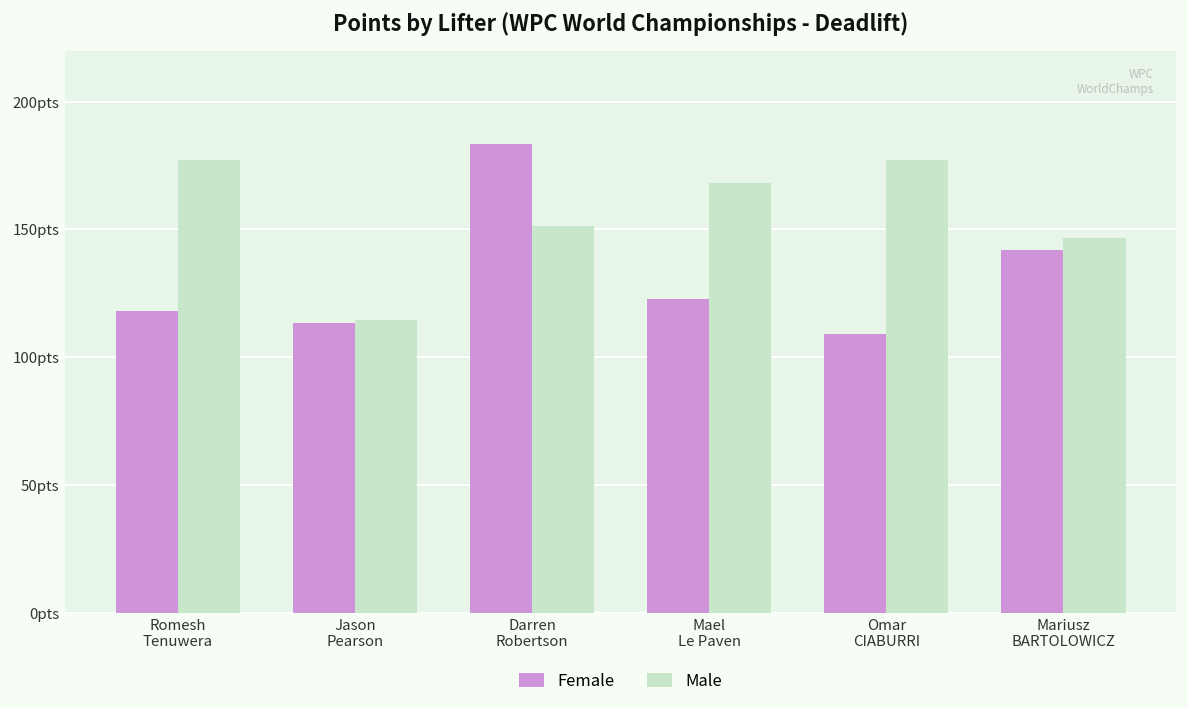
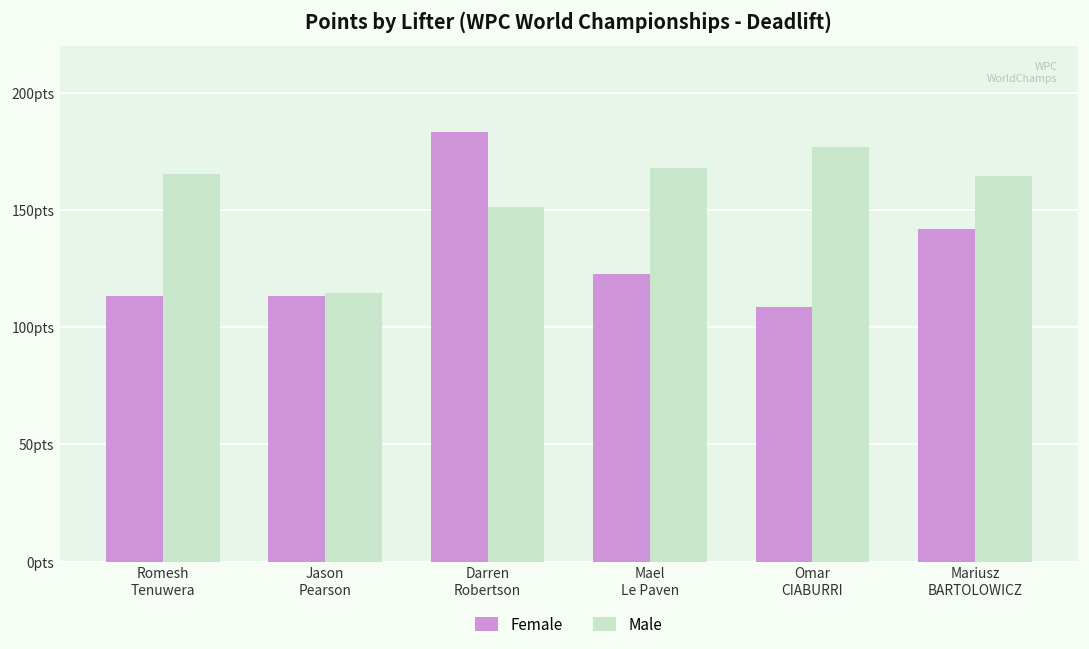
Female, Romesh Tenuwera: 118pts -> 114pts
Male, Romesh Tenuwera: 177pts -> 166pts
Male, Mariusz BARTOLOWICZ: 147pts -> 165pts
